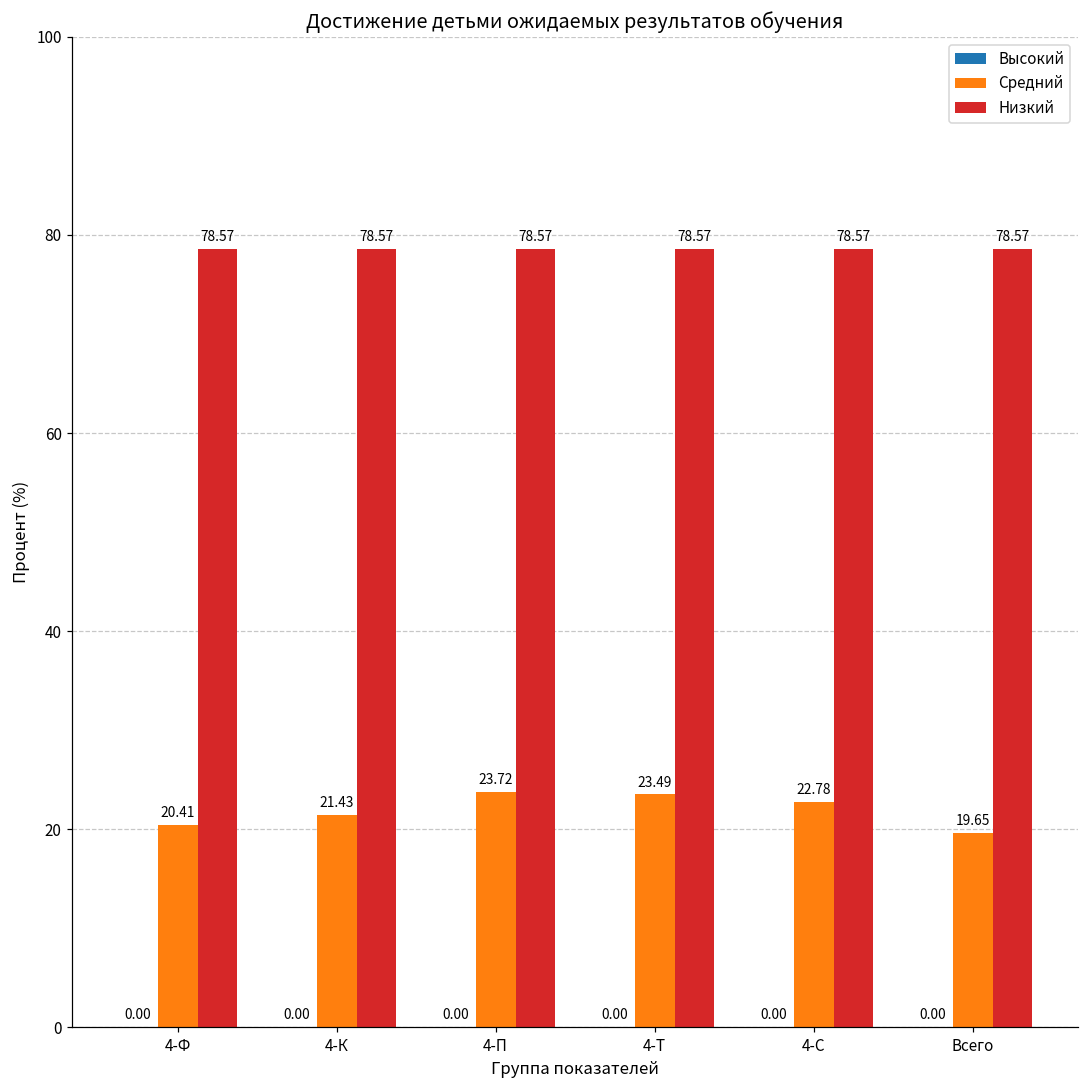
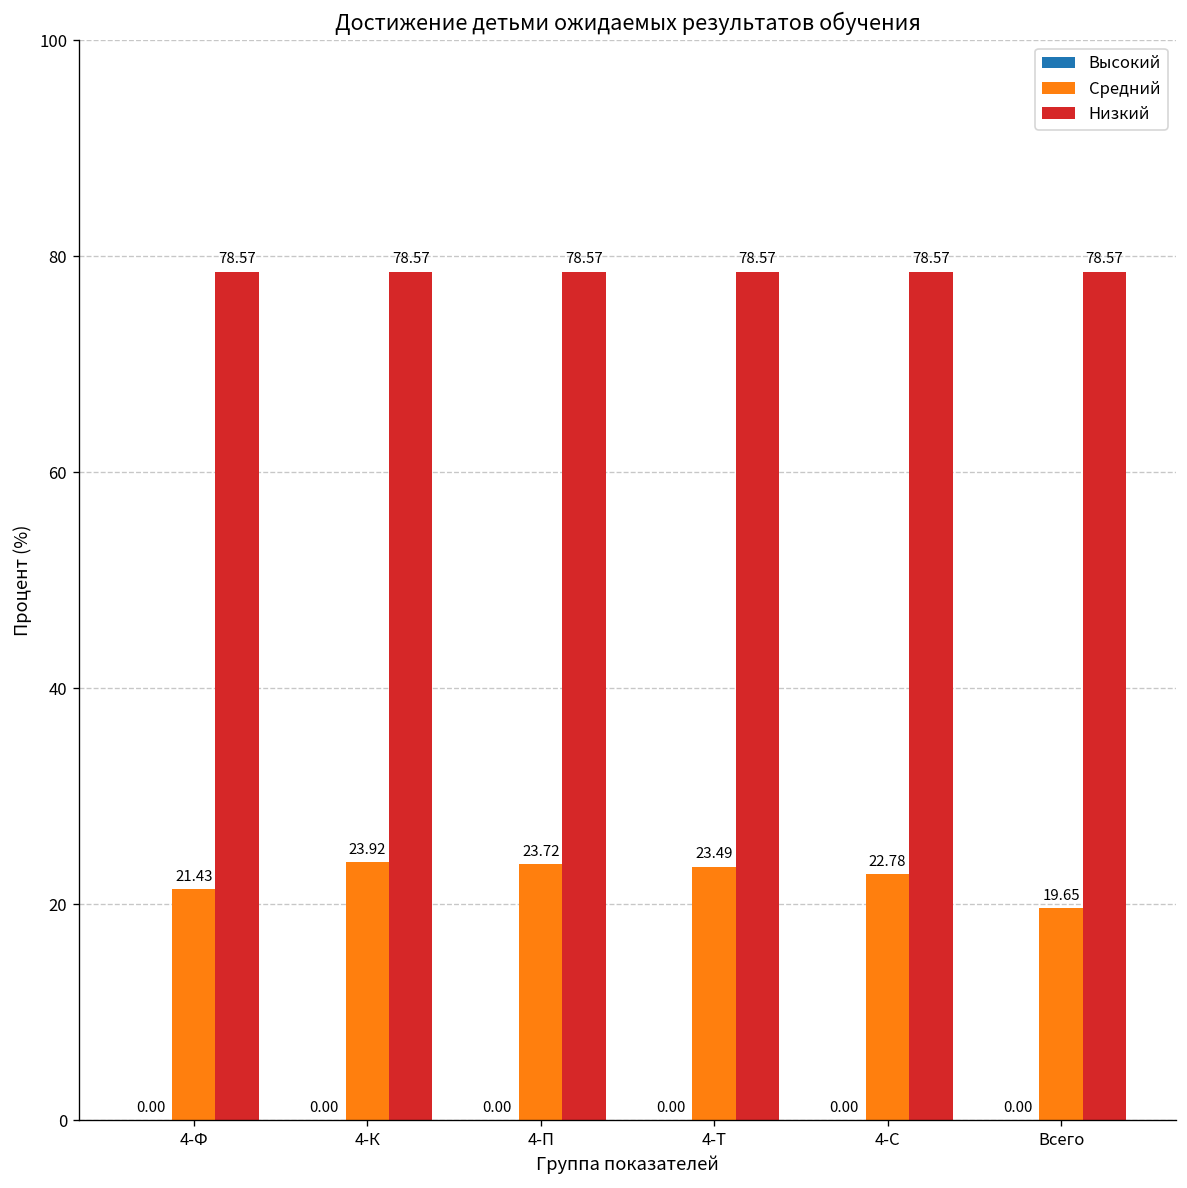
Средний, 4-Ф: 20.41 -> 21.43
Средний, 4-К: 21.43 -> 23.92
